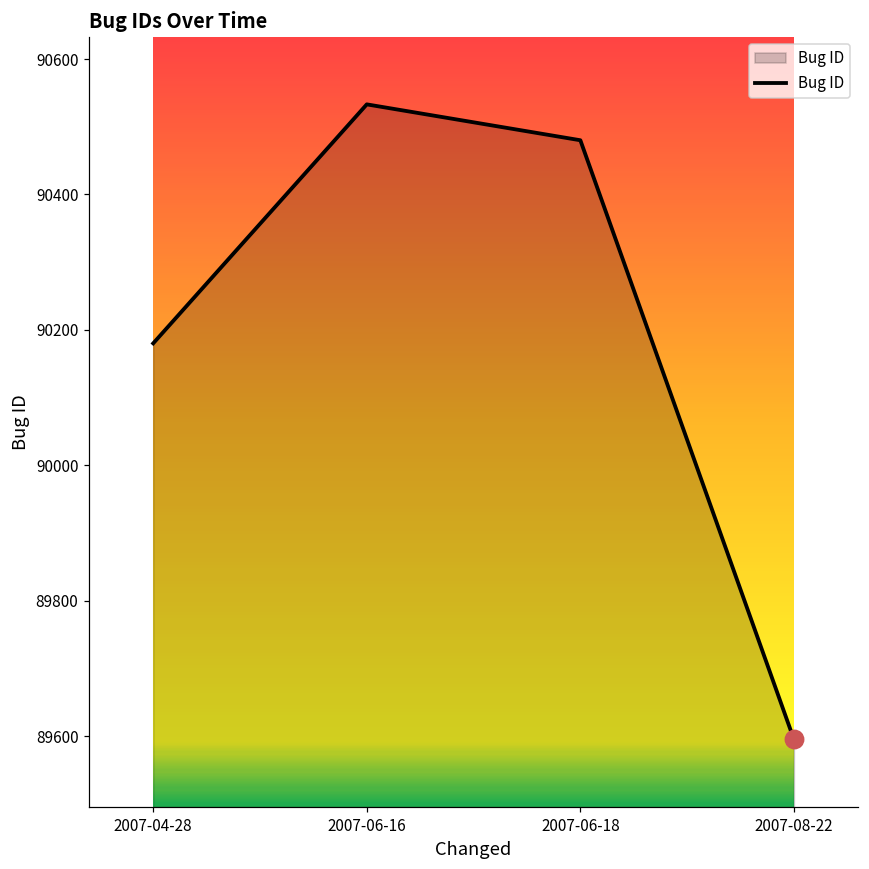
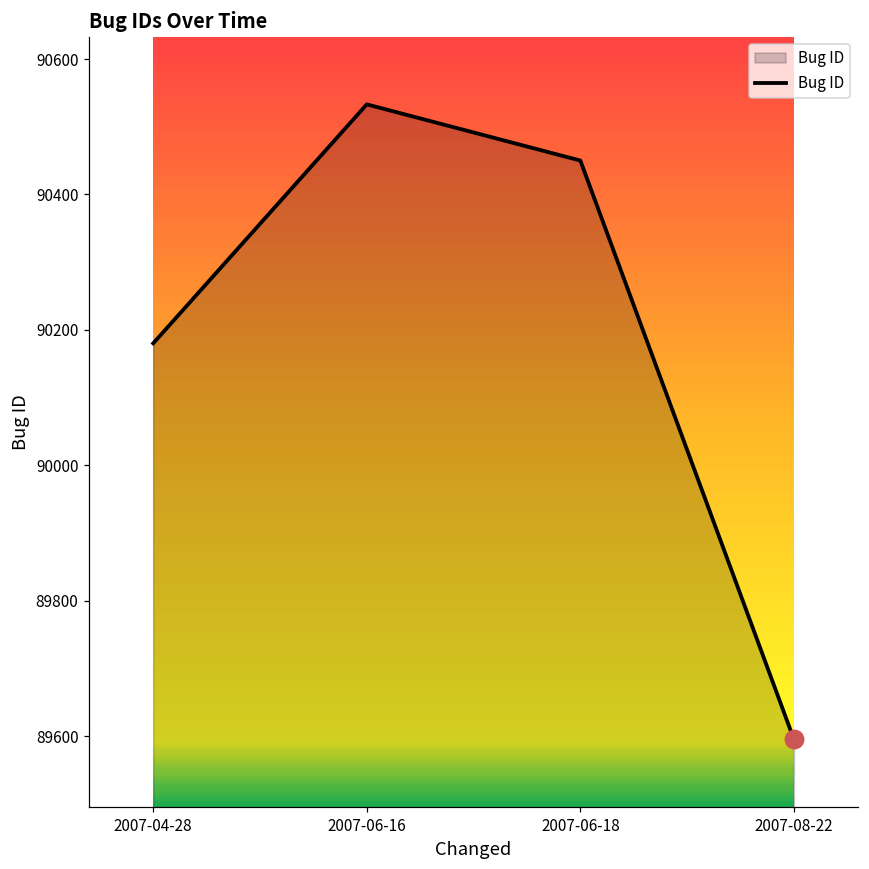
Bug ID, 2007-06-18: 90480 -> 90450
